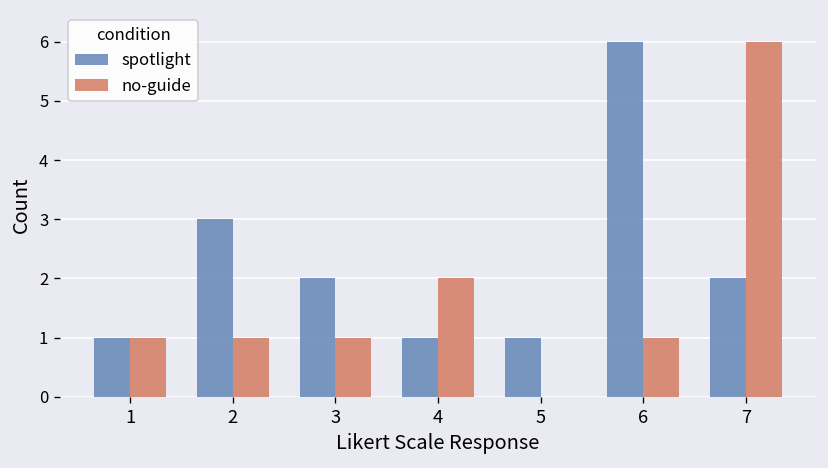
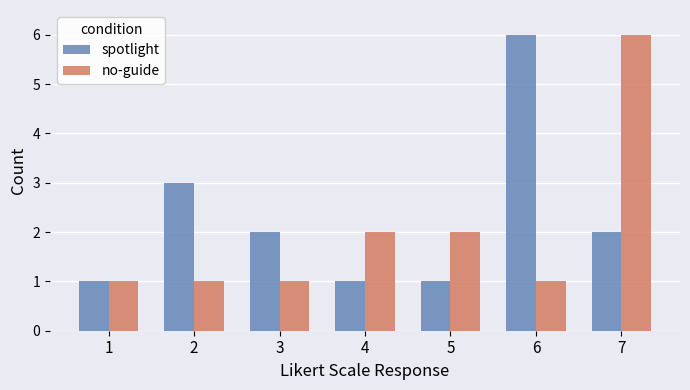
no-guide, 5: 0 -> 2
